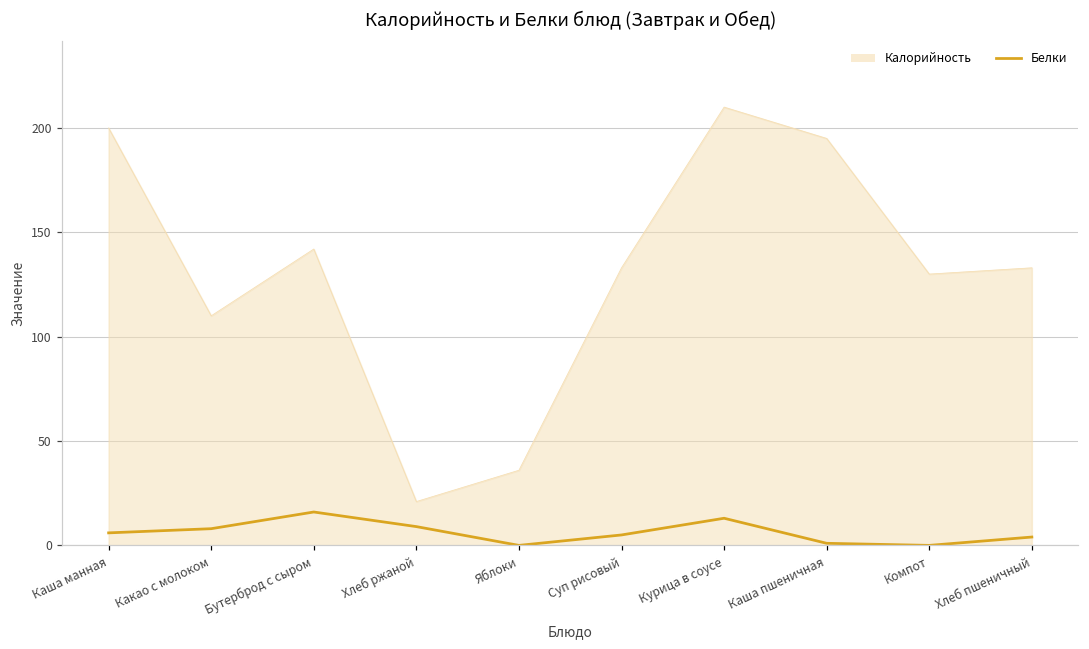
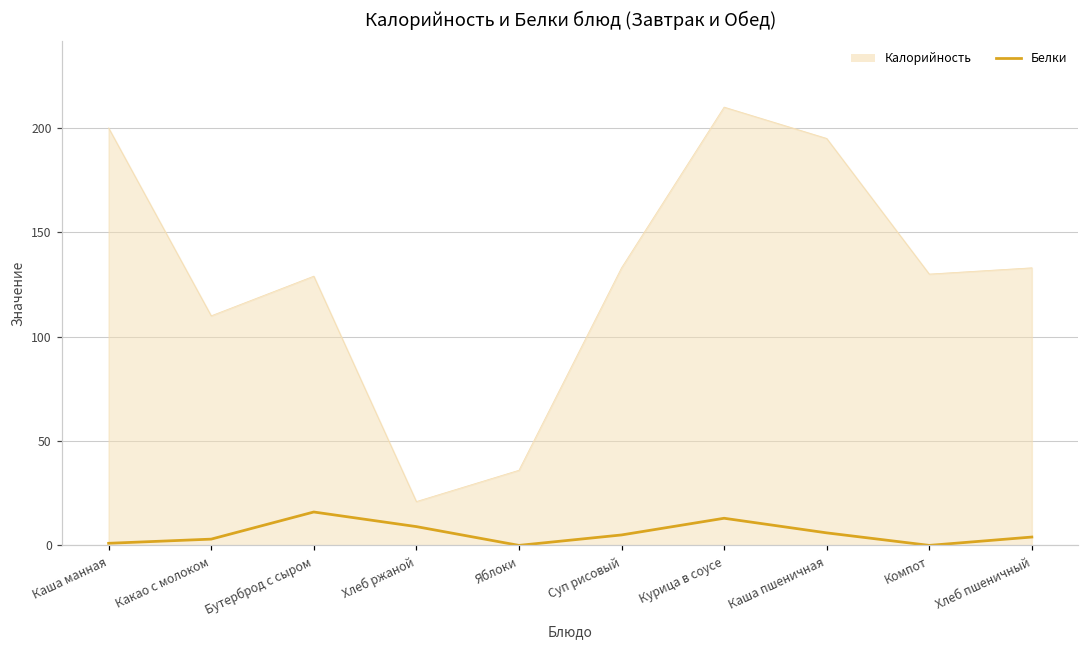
Белки, Каша манная: 6 -> 1
Белки, Какао с молоком: 8 -> 3
Калорийность, Бутерброд с сыром: 142 -> 129
Белки, Каша пшеничная: 1 -> 6
